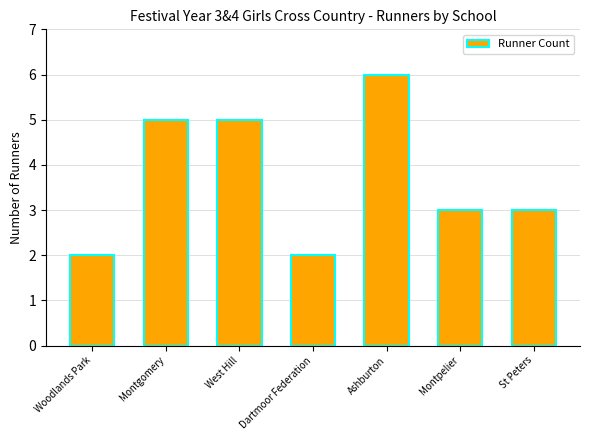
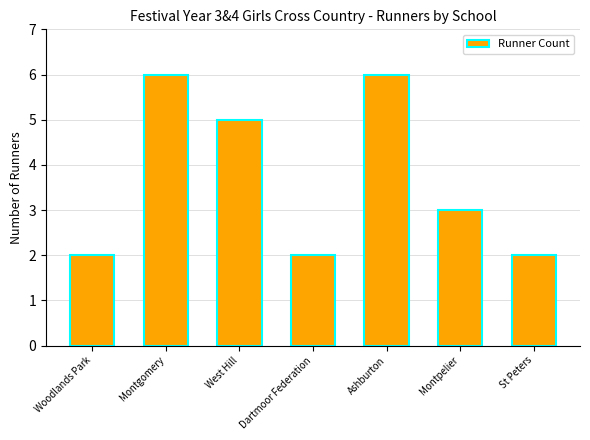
Montgomery: 5 -> 6
St Peters: 3 -> 2
